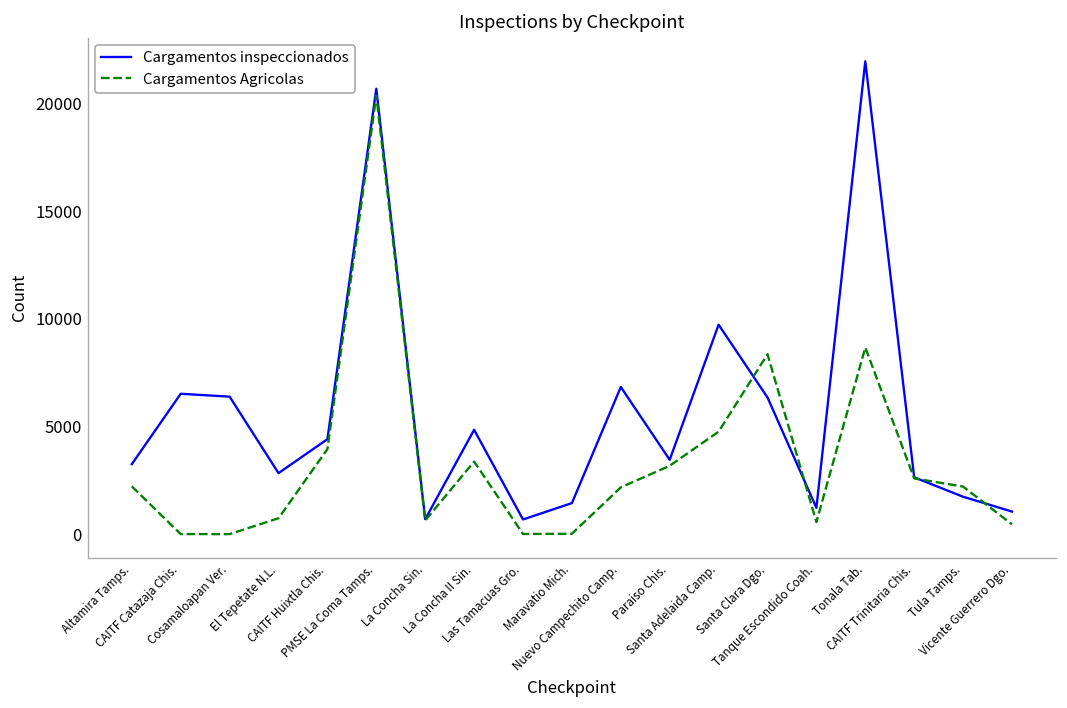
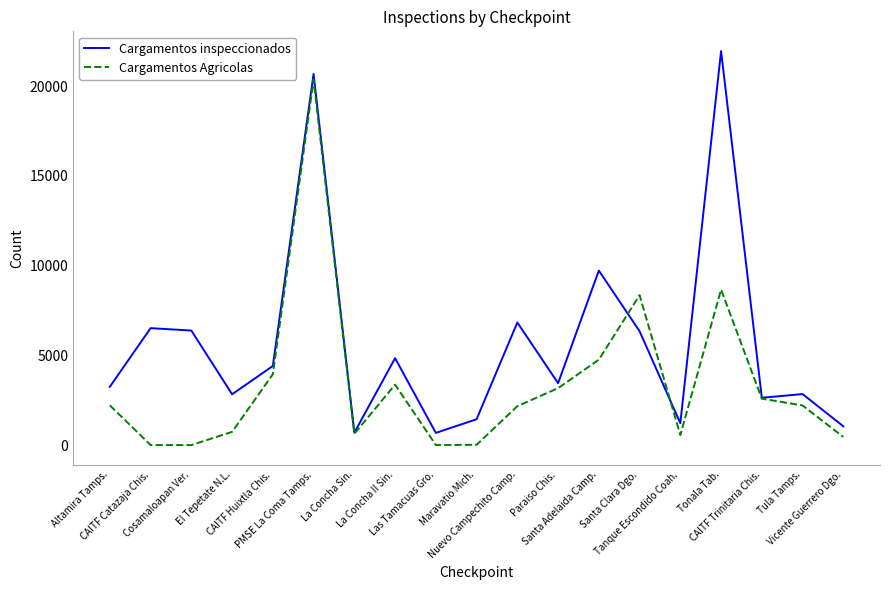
Cargamentos inspeccionados, Tula Tamps.: 1700 -> 2800
